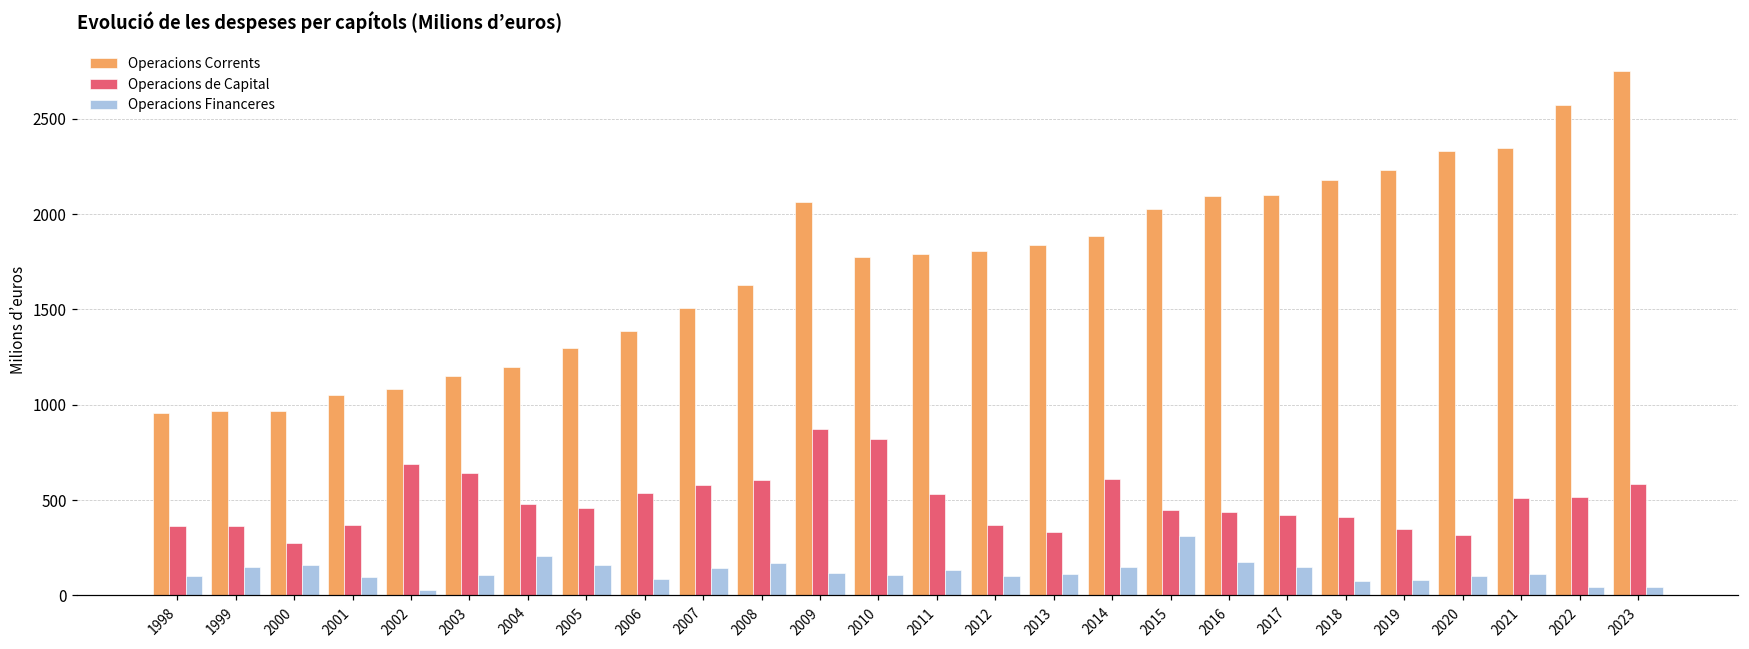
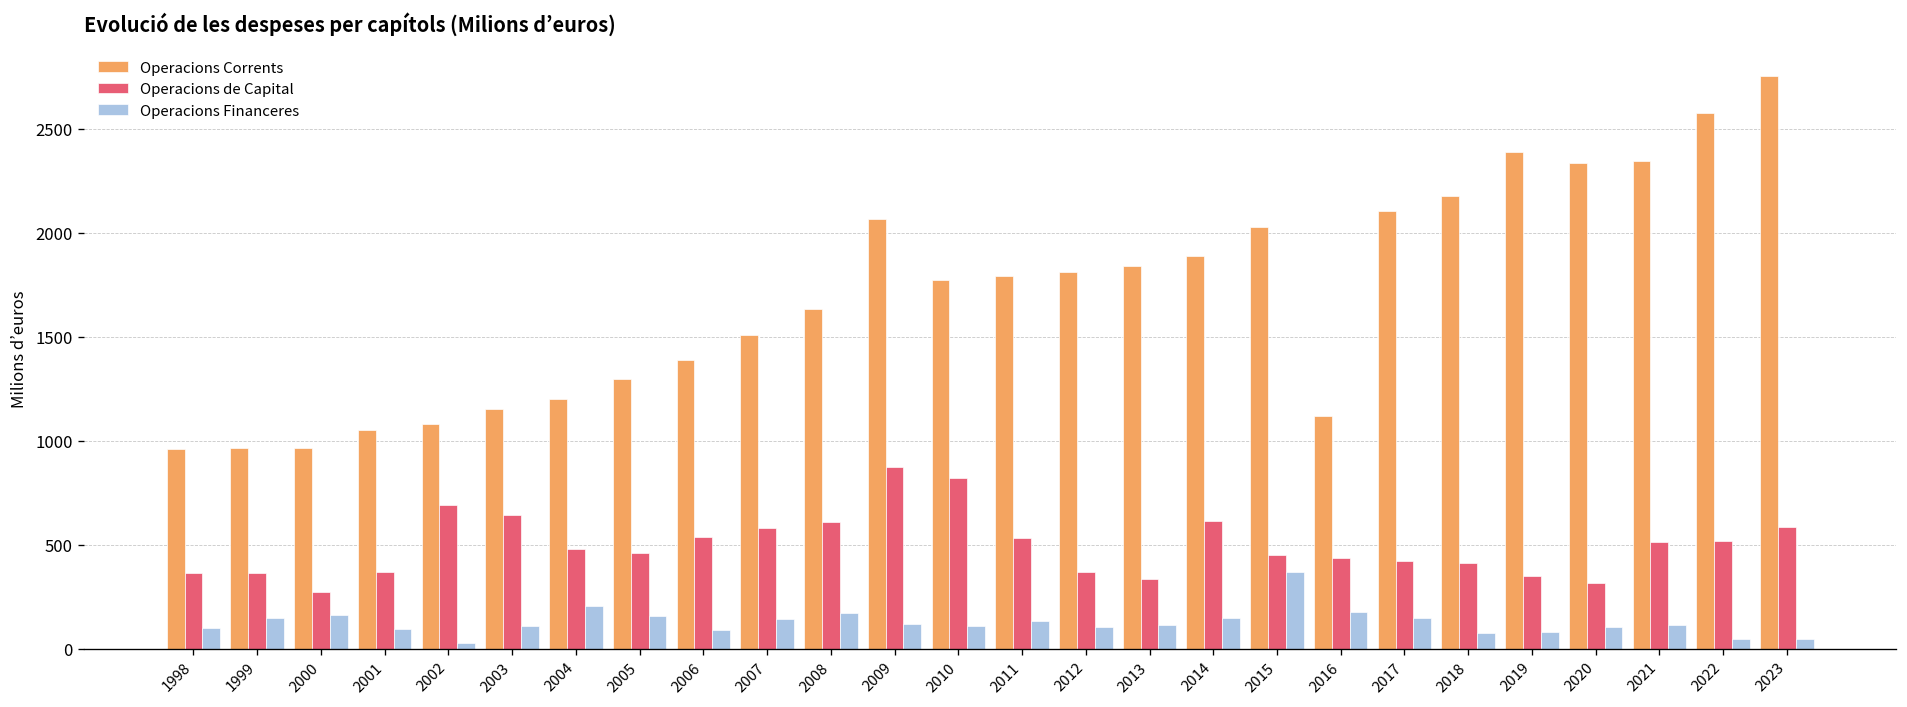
Operacions Financeres, 2015: 310 -> 370
Operacions Corrents, 2016: 2090 -> 1120
Operacions Corrents, 2019: 2230 -> 2390
